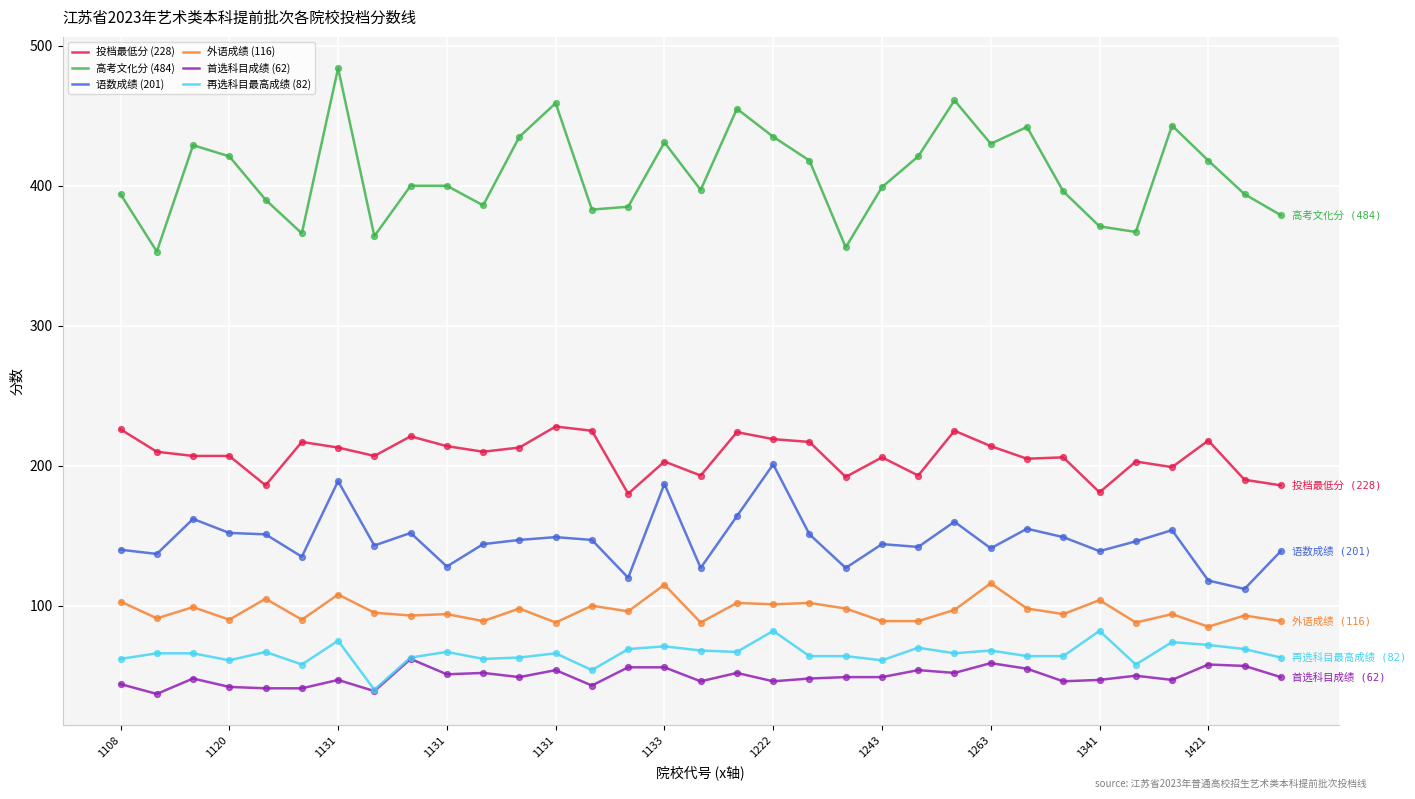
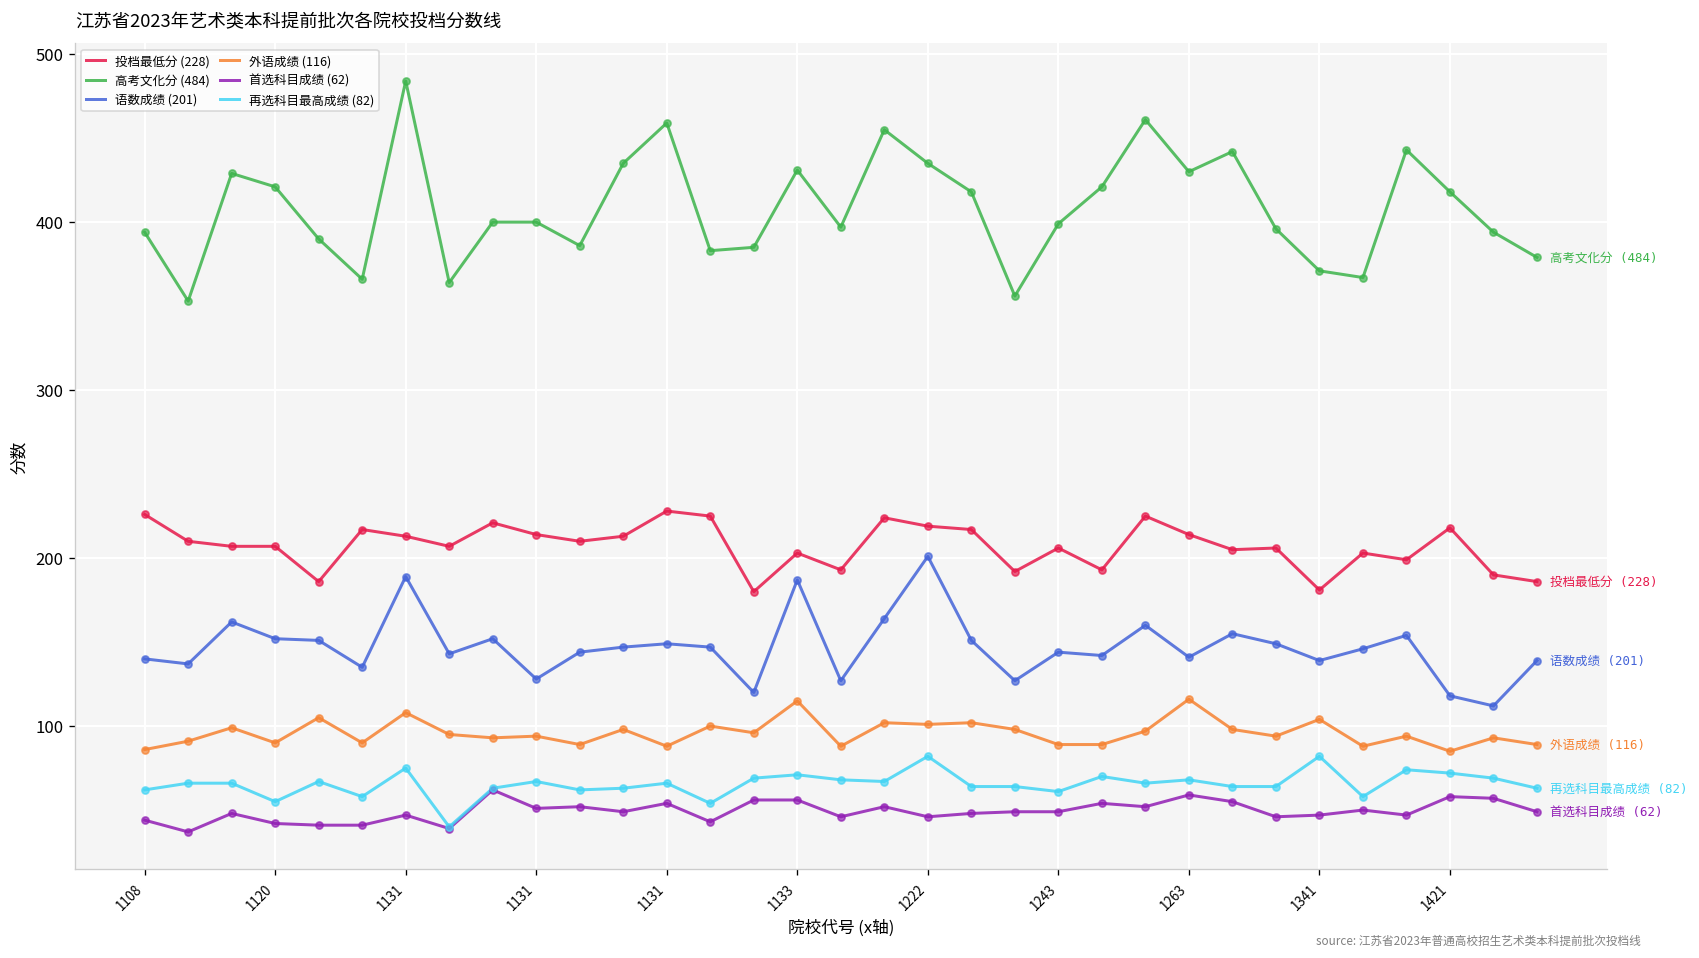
外语成绩 (116), 1108: 103 -> 86
再选科目最高成绩 (82), 1120: 61 -> 55
